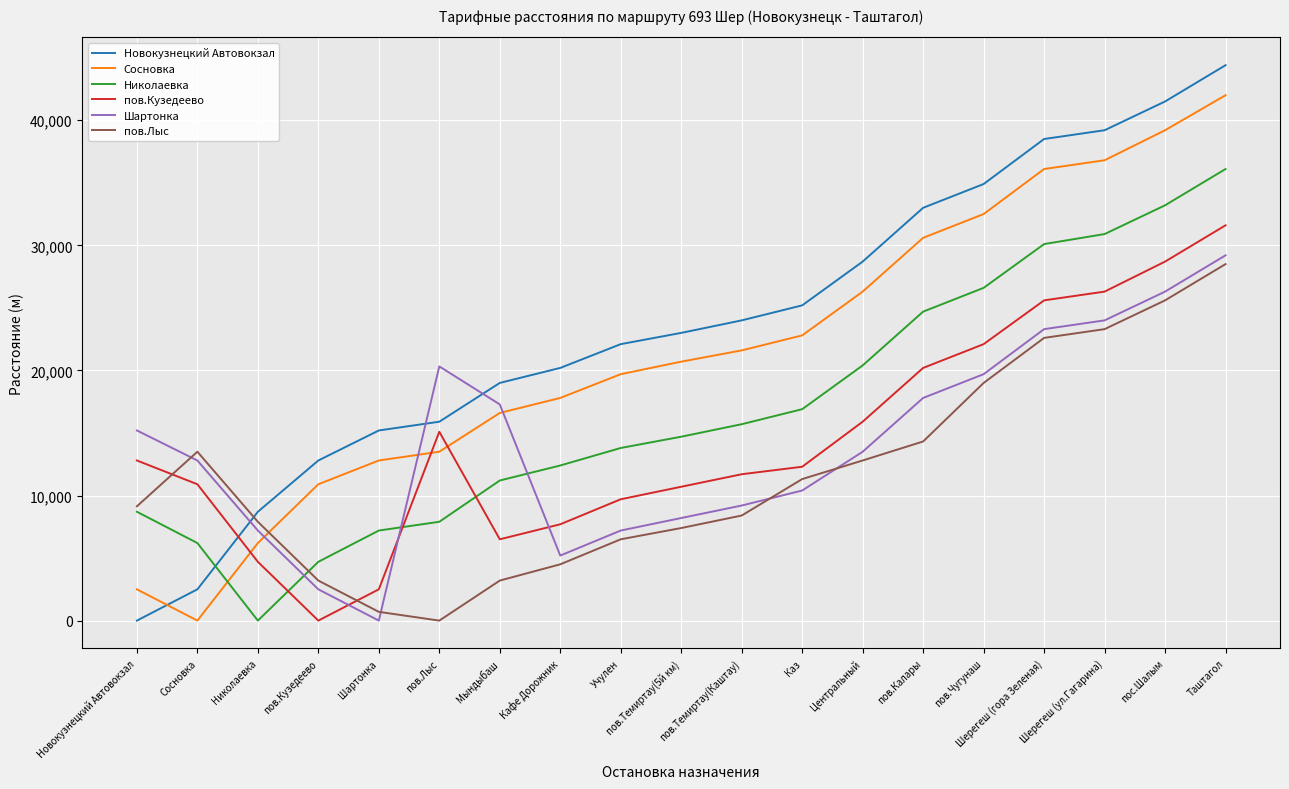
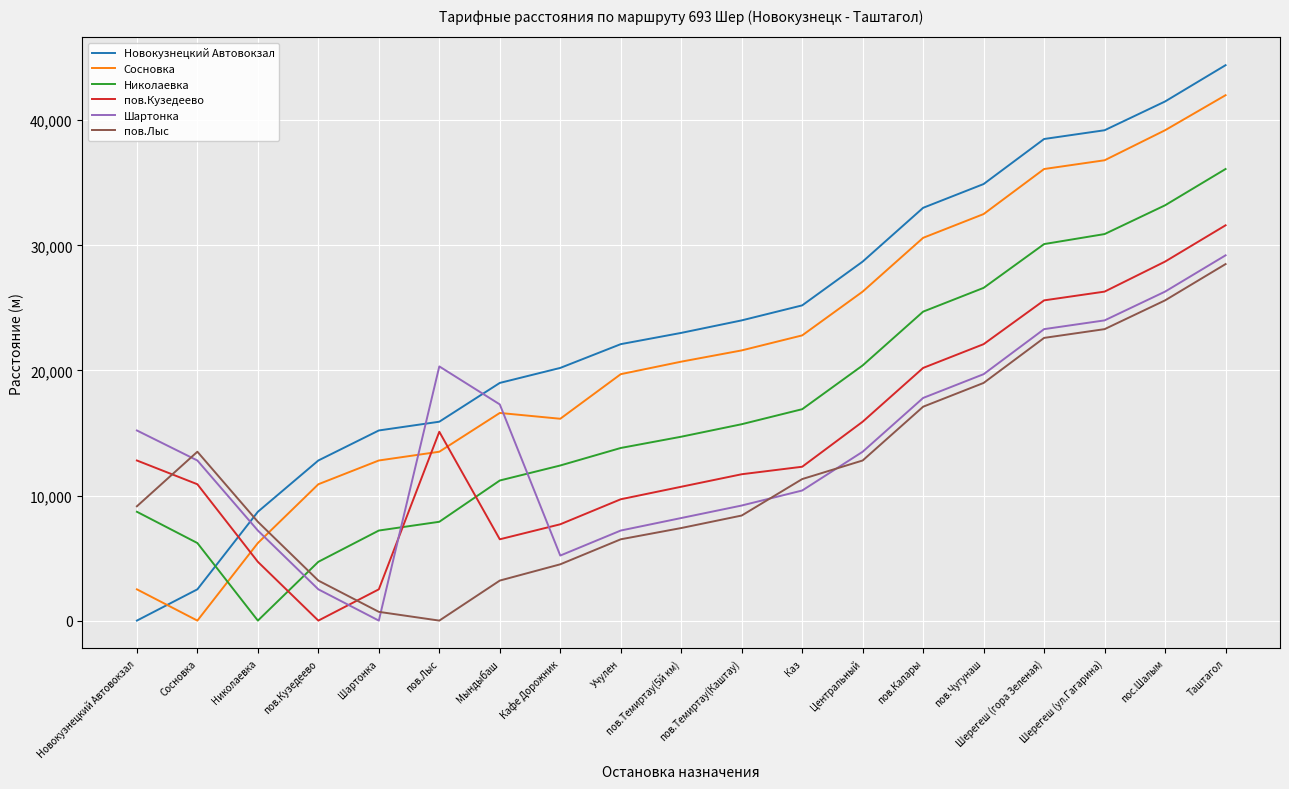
Сосновка, Кафе Дорожник: 17,800 -> 16,100
пов.Лыс, пов.Калары: 14,300 -> 17,100
